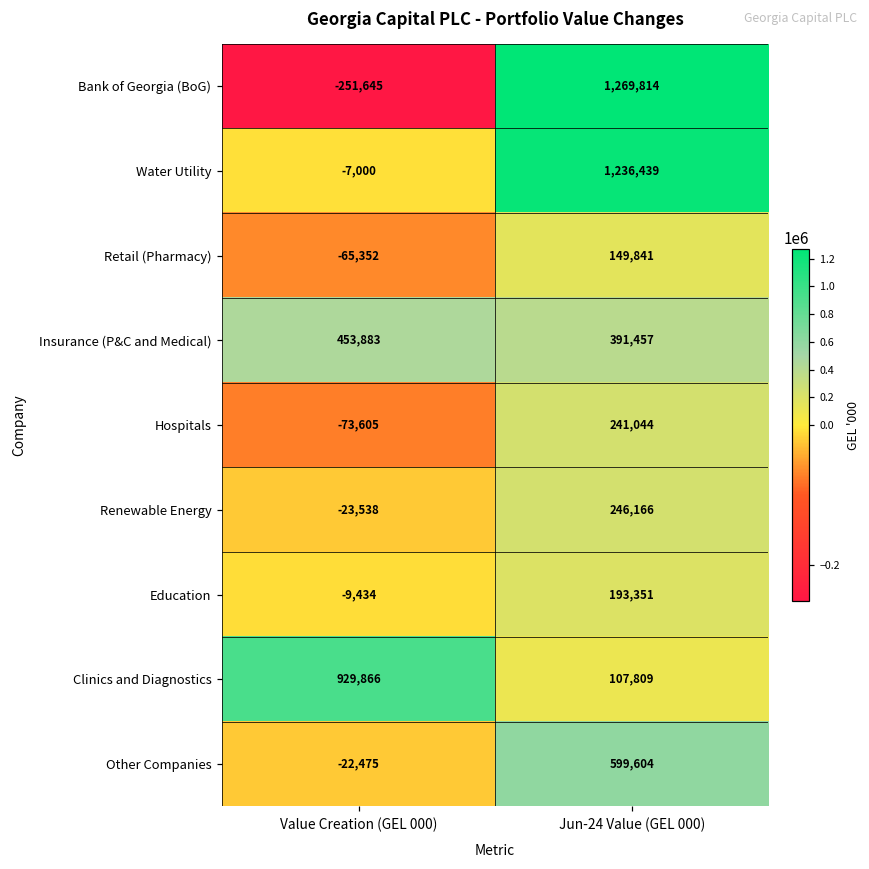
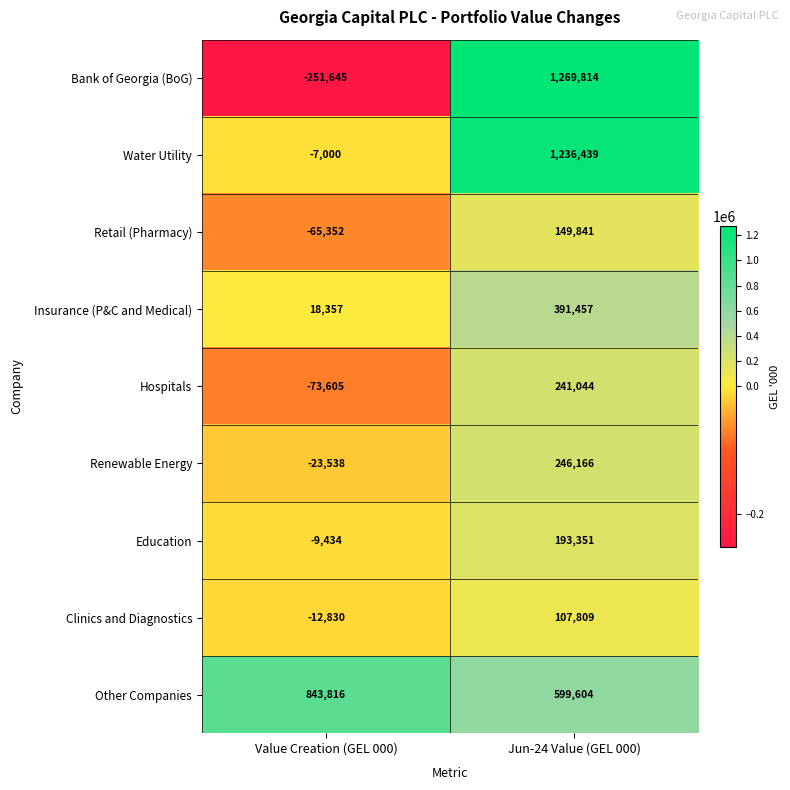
Insurance (P&C and Medical), Value Creation (GEL 000): 453,883 -> 18,357
Clinics and Diagnostics, Value Creation (GEL 000): 929,866 -> -12,830
Other Companies, Value Creation (GEL 000): -22,475 -> 843,816
